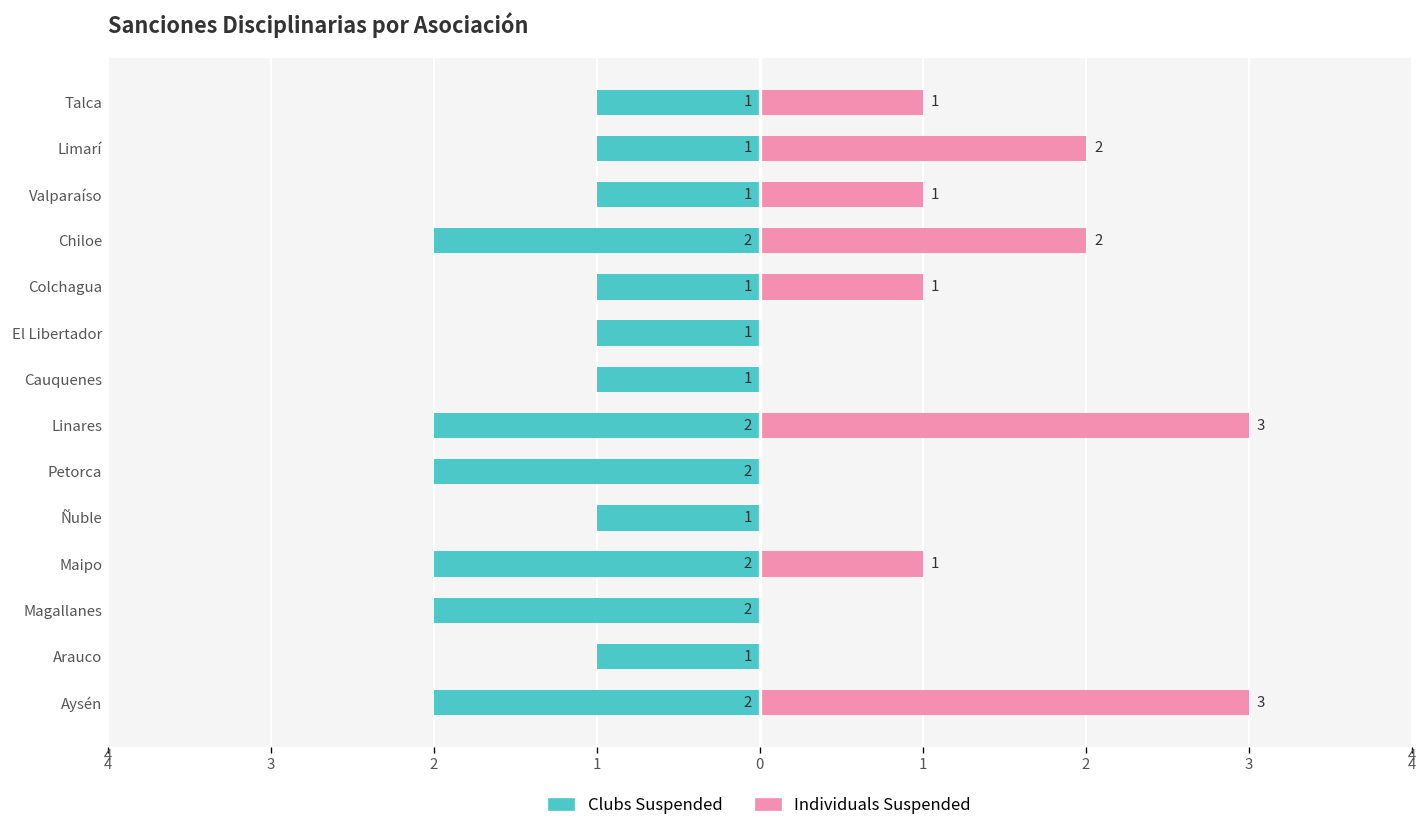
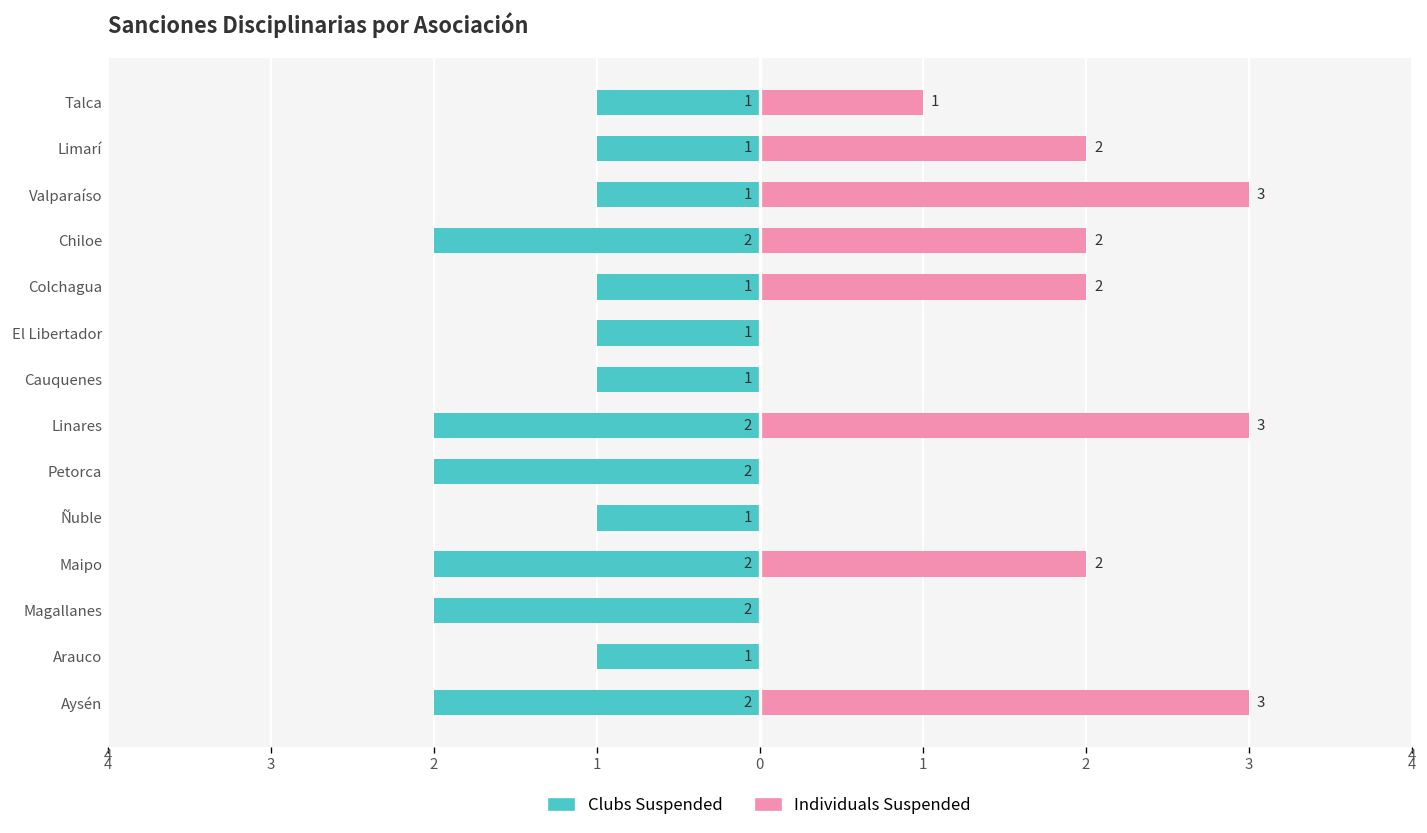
Individuals Suspended, Valparaíso: 1 -> 3
Individuals Suspended, Colchagua: 1 -> 2
Individuals Suspended, Maipo: 1 -> 2
